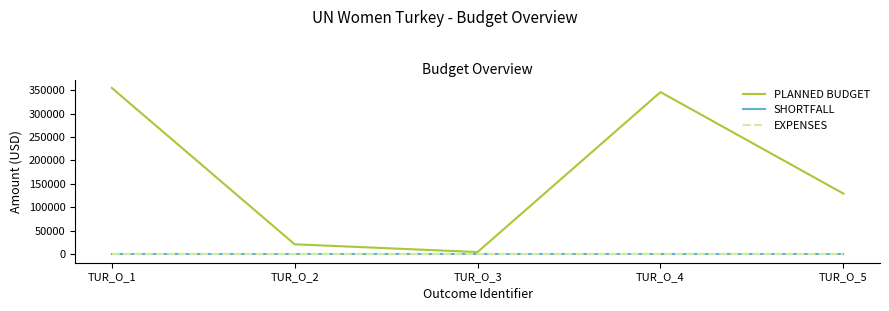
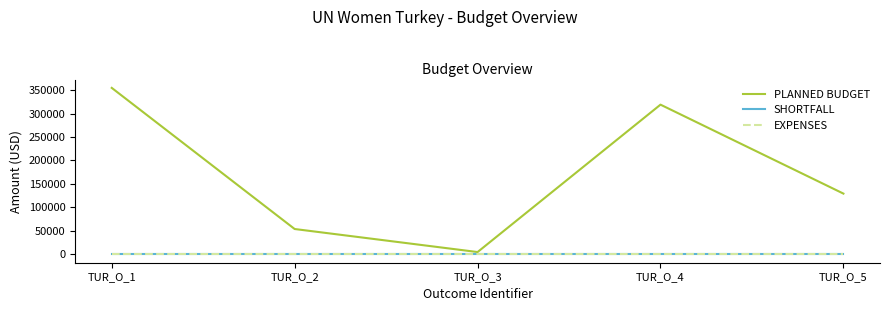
PLANNED BUDGET, TUR_O_2: 20000 -> 50000
PLANNED BUDGET, TUR_O_4: 350000 -> 320000
